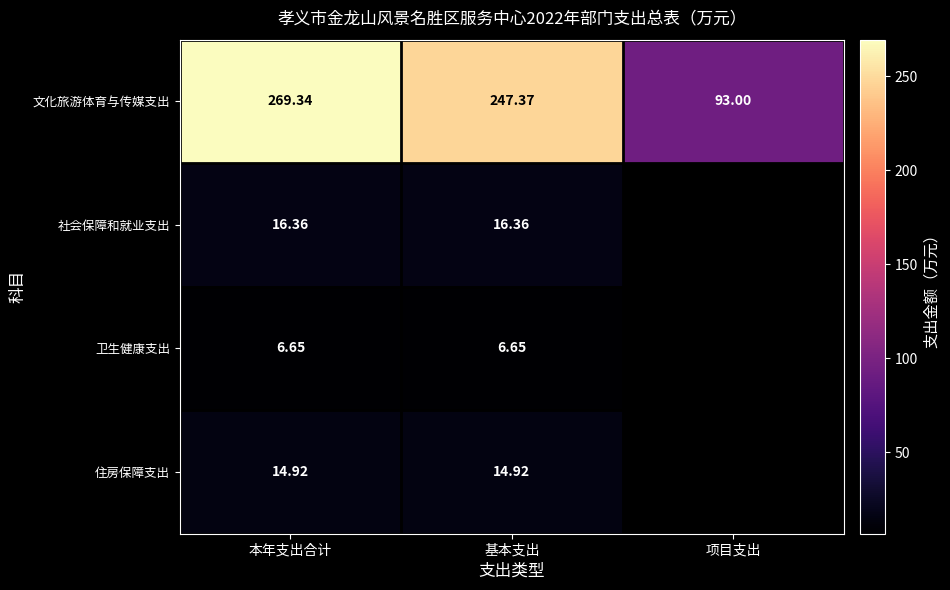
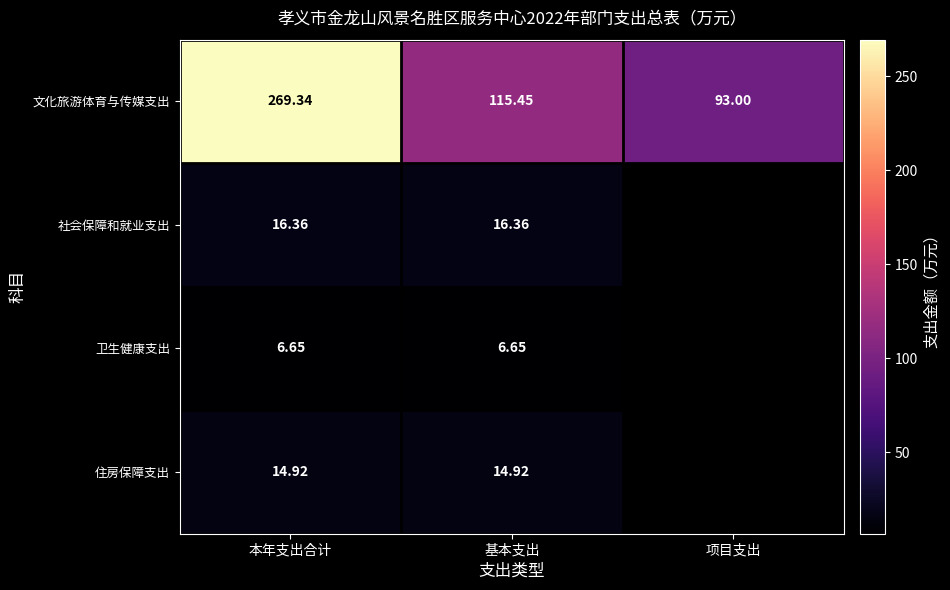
文化旅游体育与传媒支出, 基本支出: 247.37 -> 115.45
